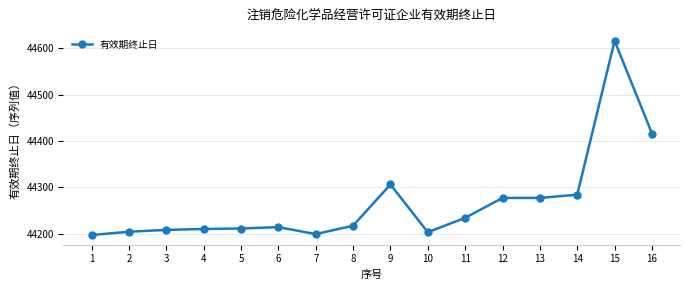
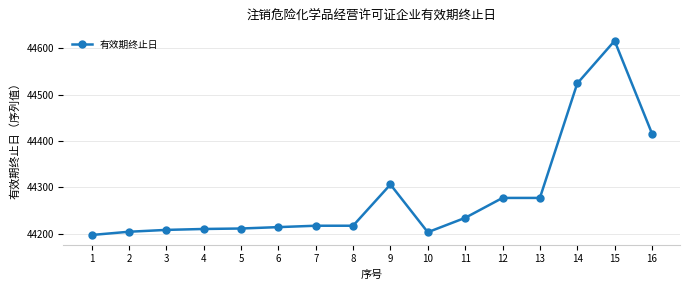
7: 44200 -> 44220
14: 44280 -> 44520
